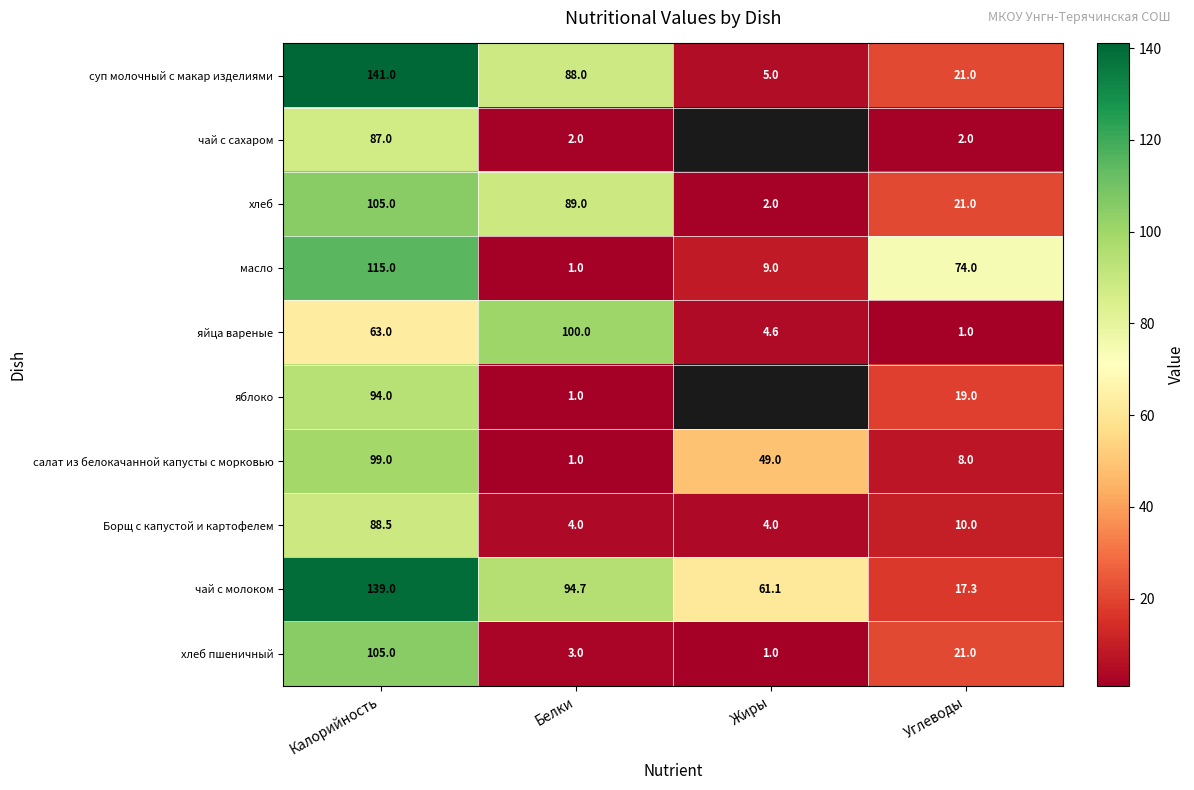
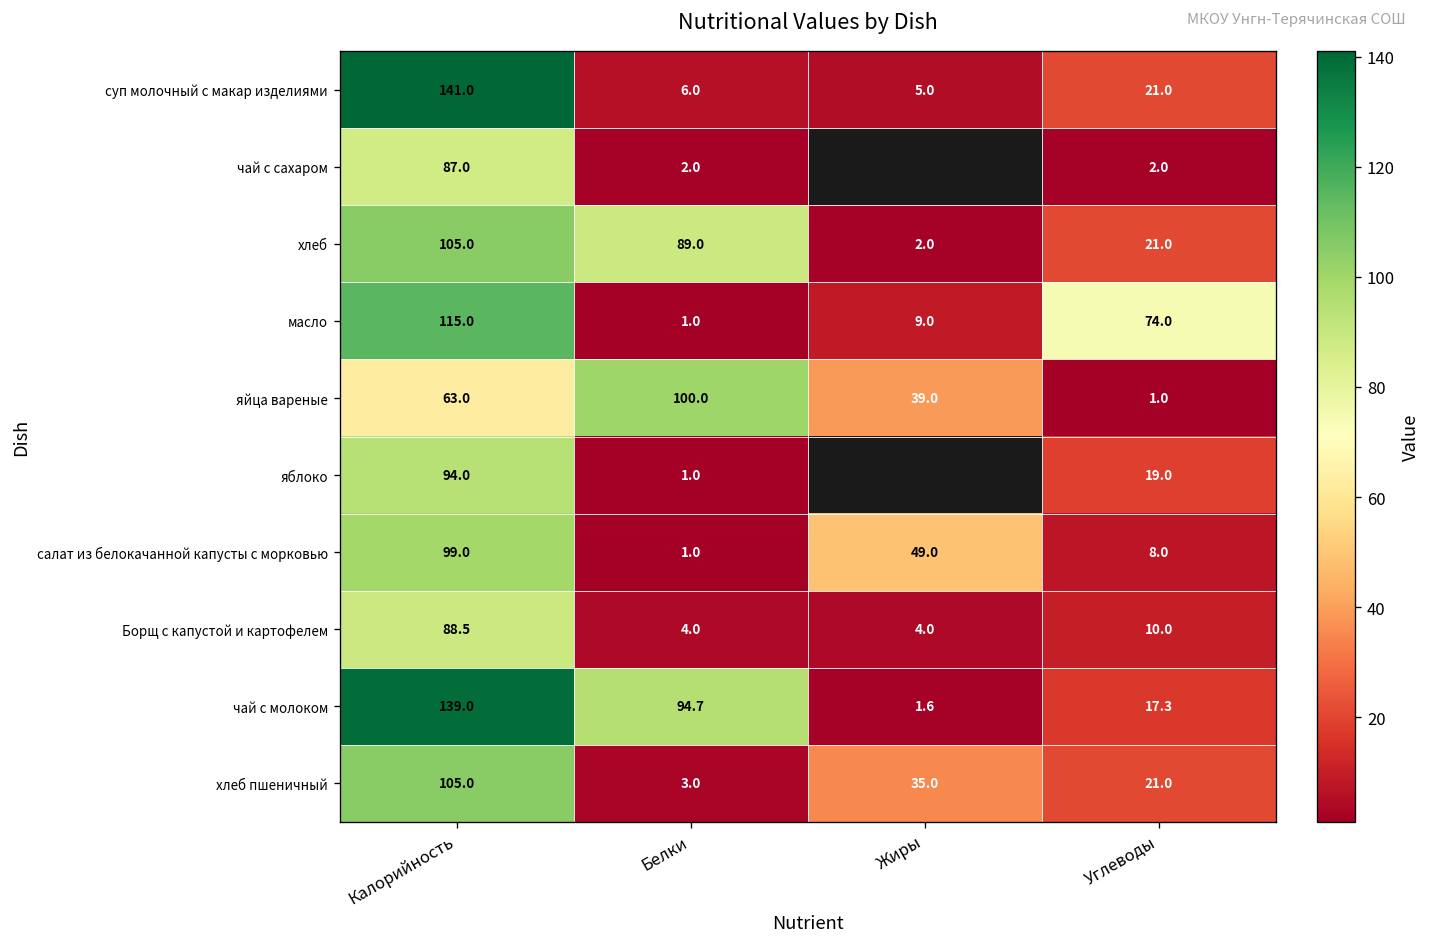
суп молочный с макар изделиями, Белки: 88.0 -> 6.0
яйца вареные, Жиры: 4.6 -> 39.0
чай с молоком, Жиры: 61.1 -> 1.6
хлеб пшеничный, Жиры: 1.0 -> 35.0
